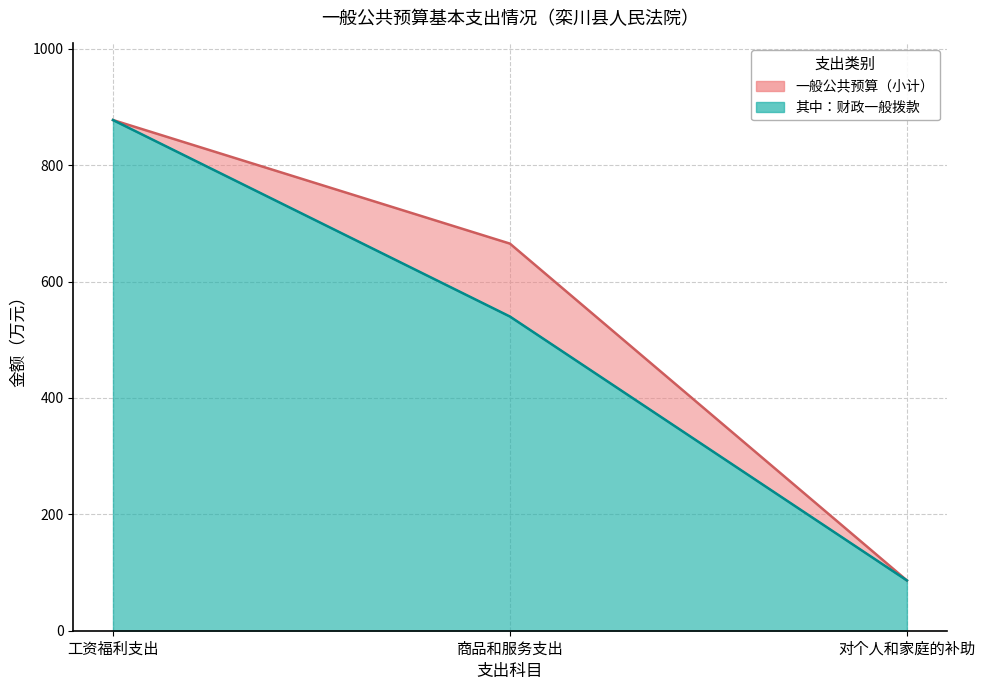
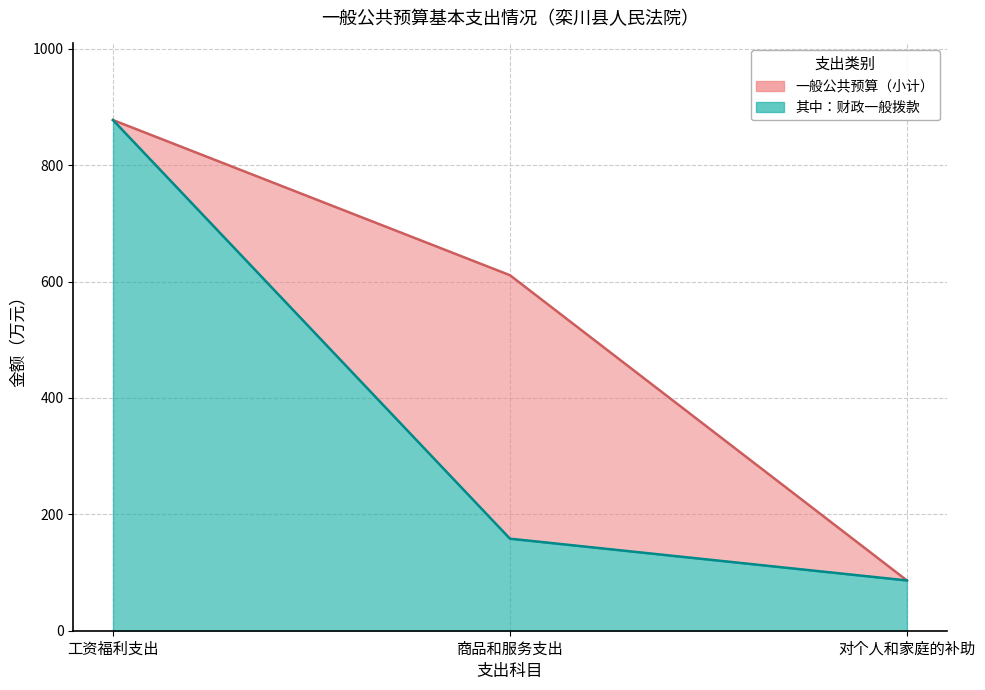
一般公共预算（小计）, 商品和服务支出: 670 -> 610
其中：财政一般拨款, 商品和服务支出: 540 -> 160
